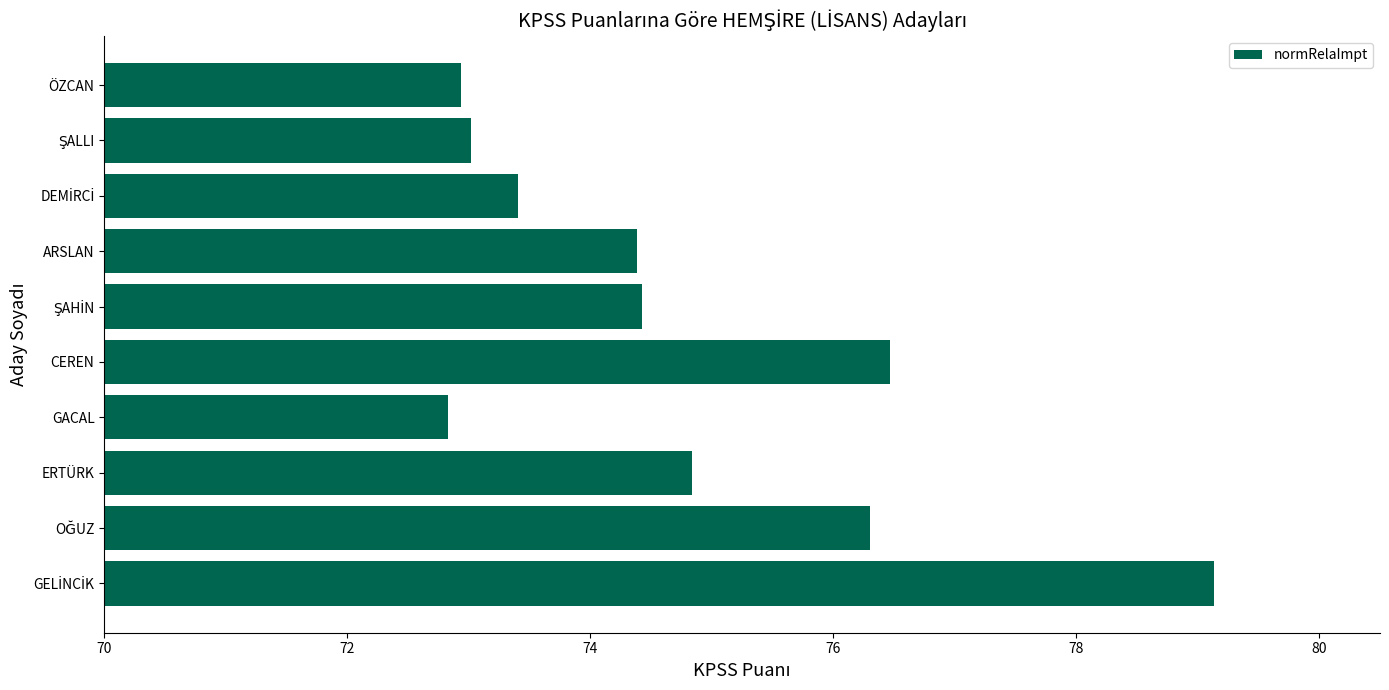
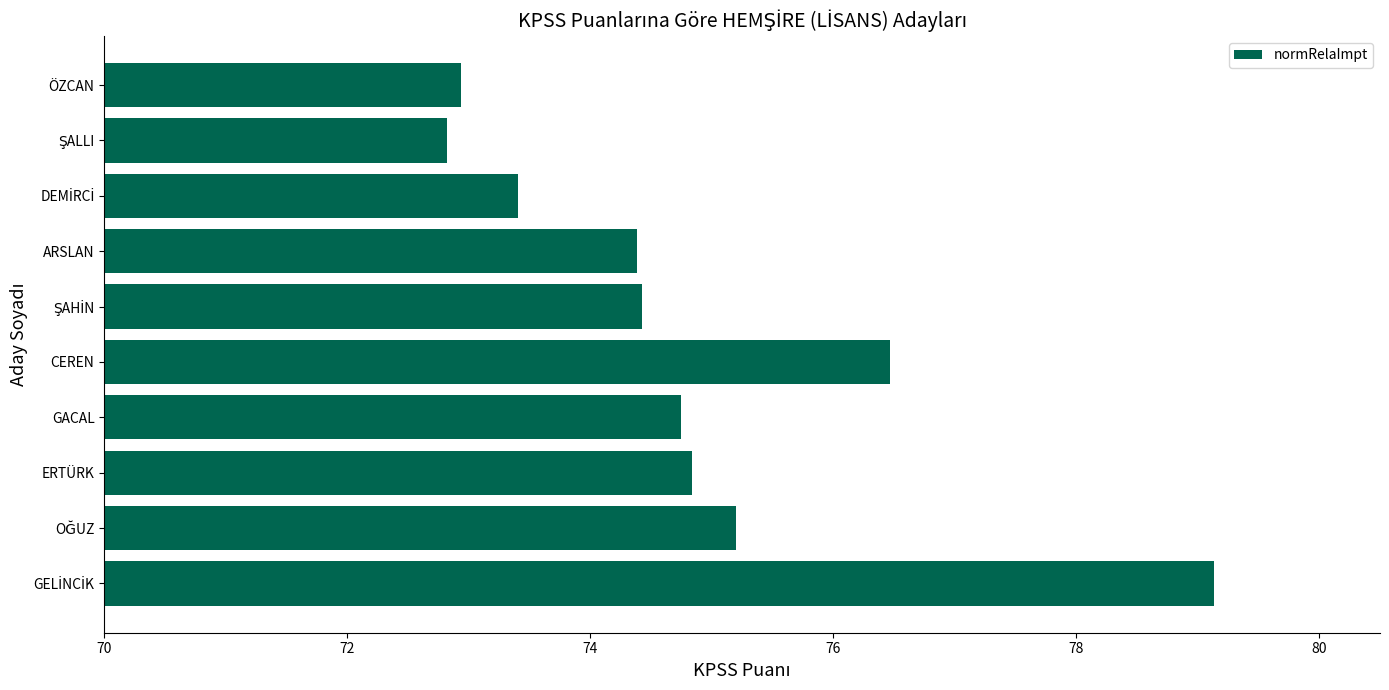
ŞALLI: 73.02 -> 72.82
GACAL: 72.83 -> 74.75
OĞUZ: 76.30 -> 75.20
